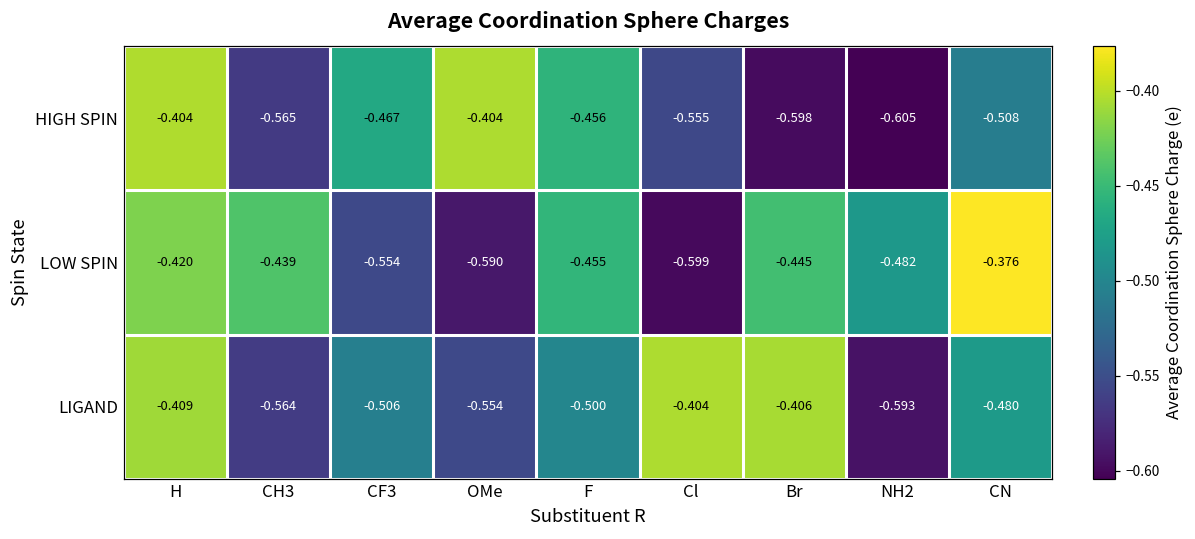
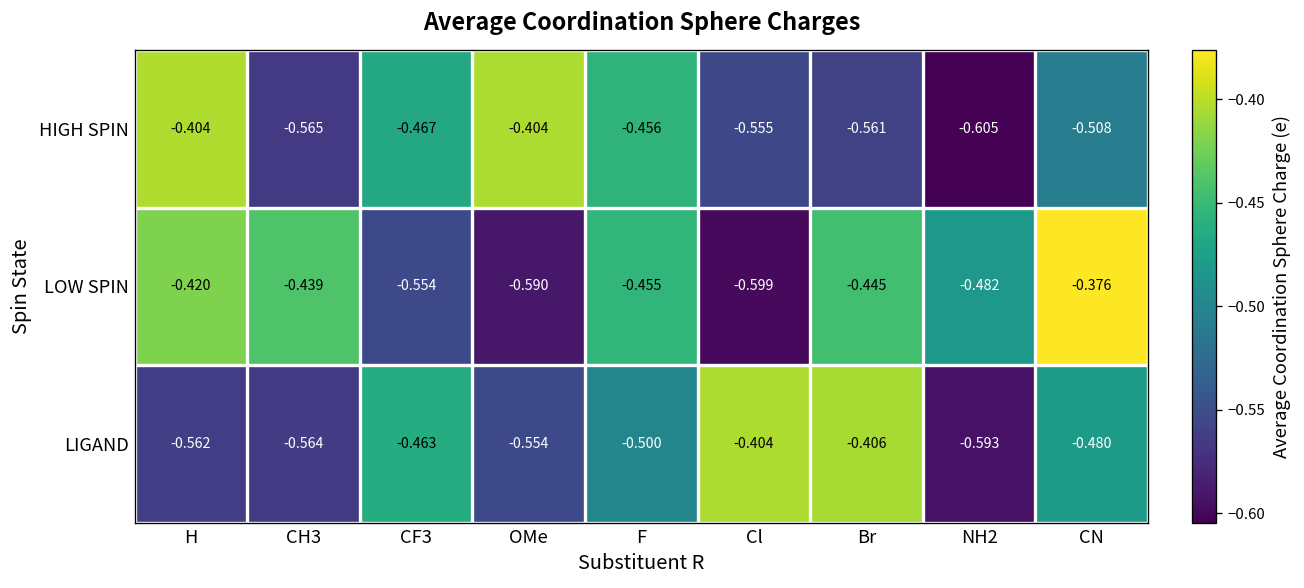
HIGH SPIN, Br: -0.598 -> -0.561
LIGAND, H: -0.409 -> -0.562
LIGAND, CF3: -0.506 -> -0.463
